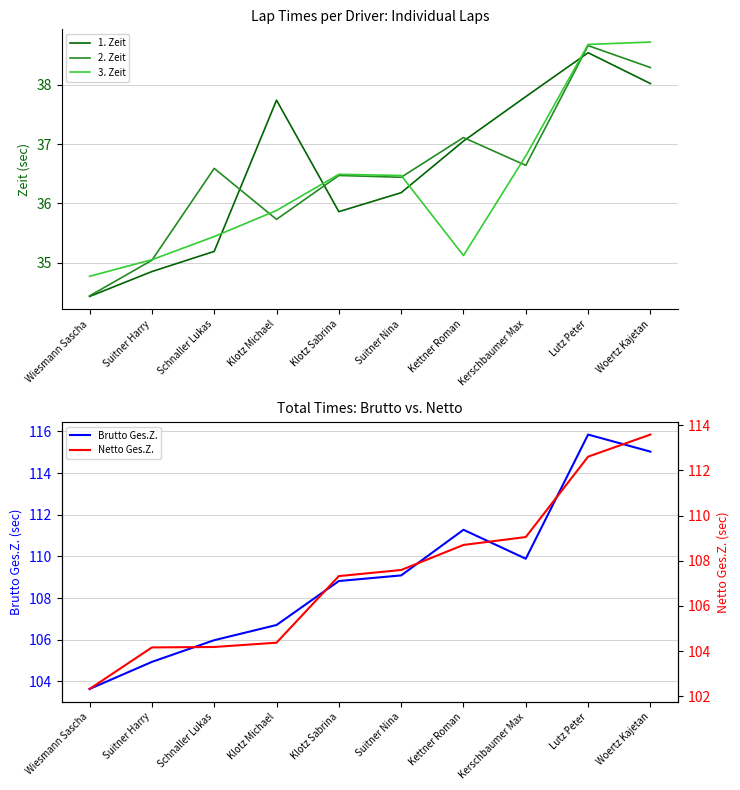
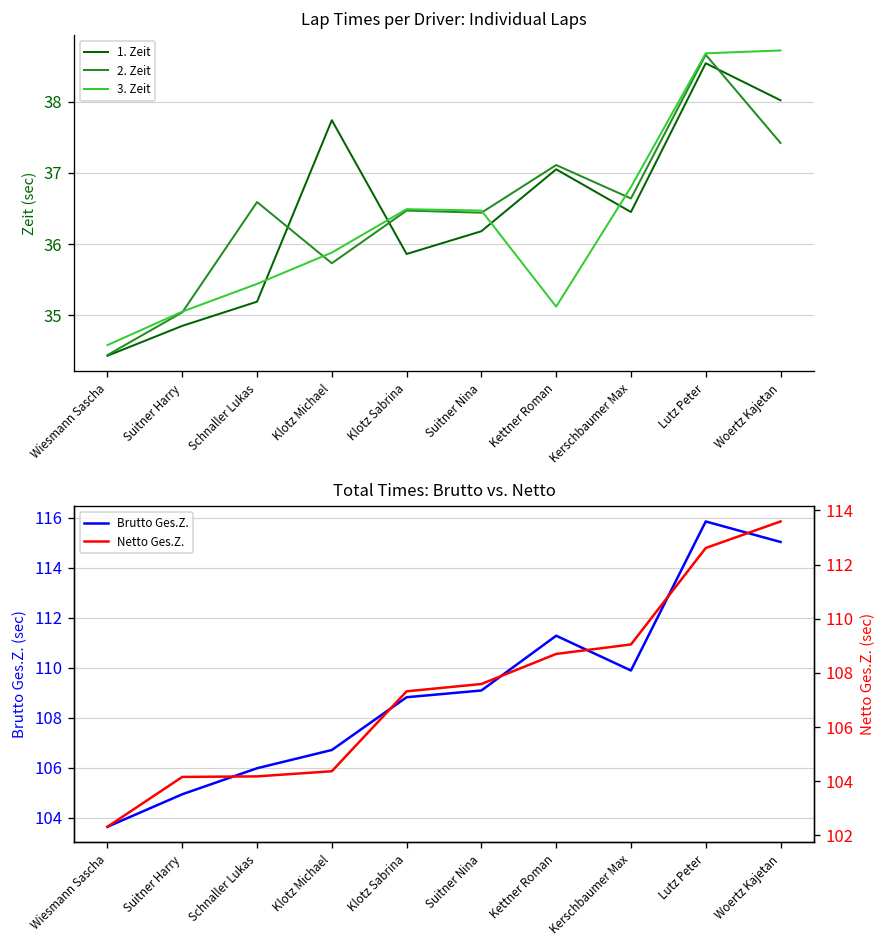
Lap Times per Driver: Individual Laps, 3. Zeit, Wiesmann Sascha: 34.8 -> 34.6
Lap Times per Driver: Individual Laps, 1. Zeit, Kerschbaumer Max: 37.8 -> 36.5
Lap Times per Driver: Individual Laps, 2. Zeit, Woertz Kajetan: 38.3 -> 37.4
